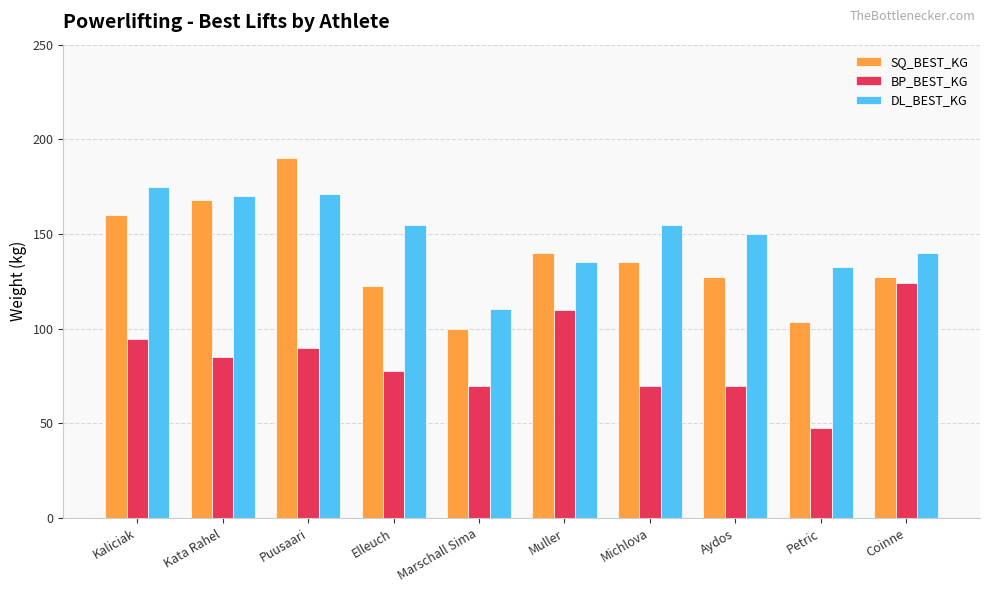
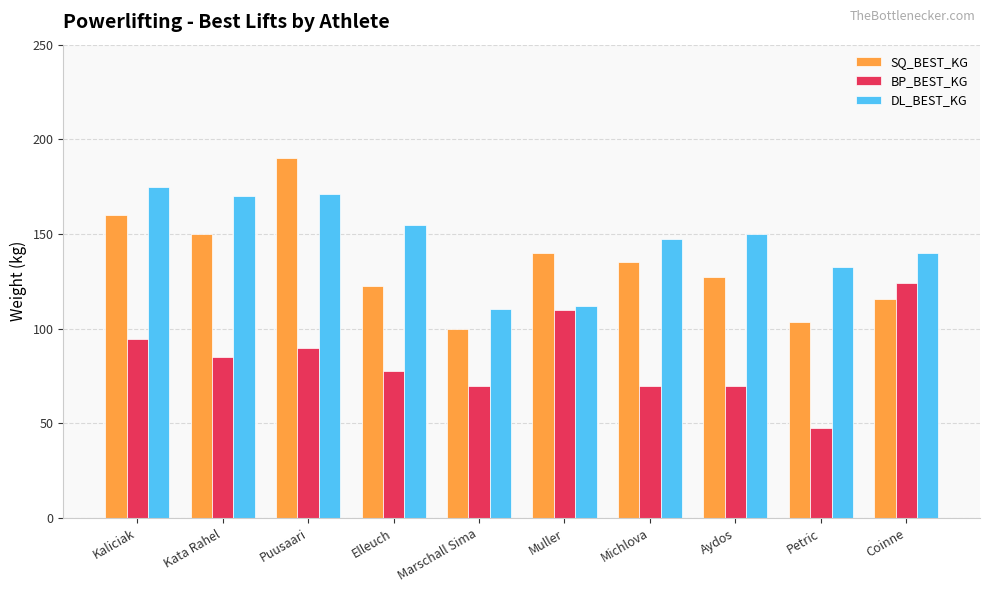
SQ_BEST_KG, Kata Rahel: 168 -> 150
DL_BEST_KG, Muller: 135 -> 112
DL_BEST_KG, Michlova: 155 -> 147
SQ_BEST_KG, Coinne: 128 -> 116
